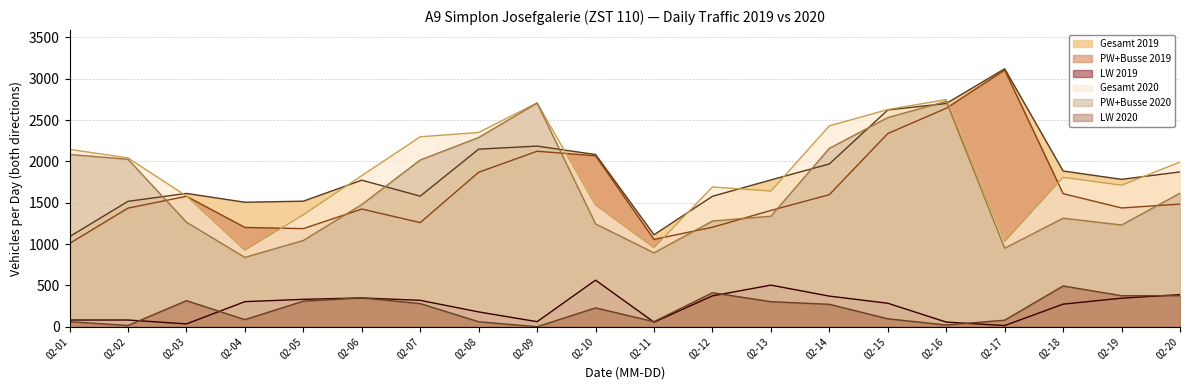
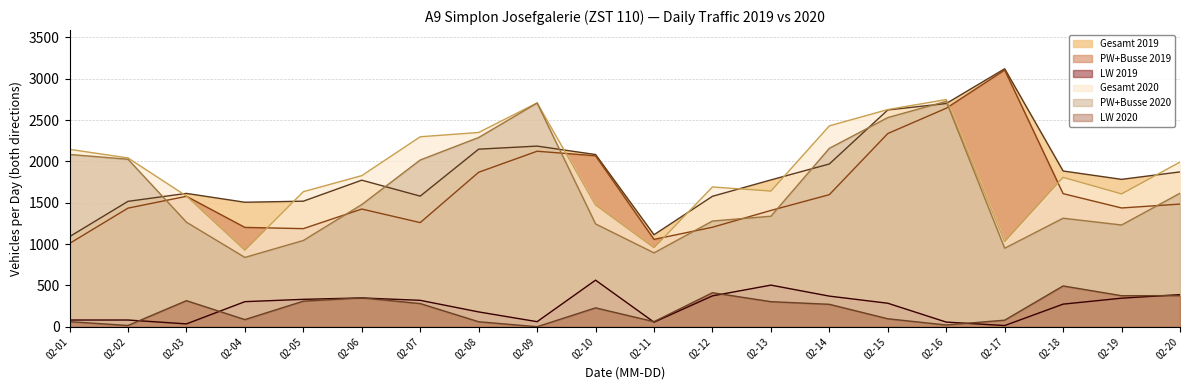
Gesamt 2020, 02-05: 1400 -> 1600
Gesamt 2020, 02-19: 1700 -> 1600
